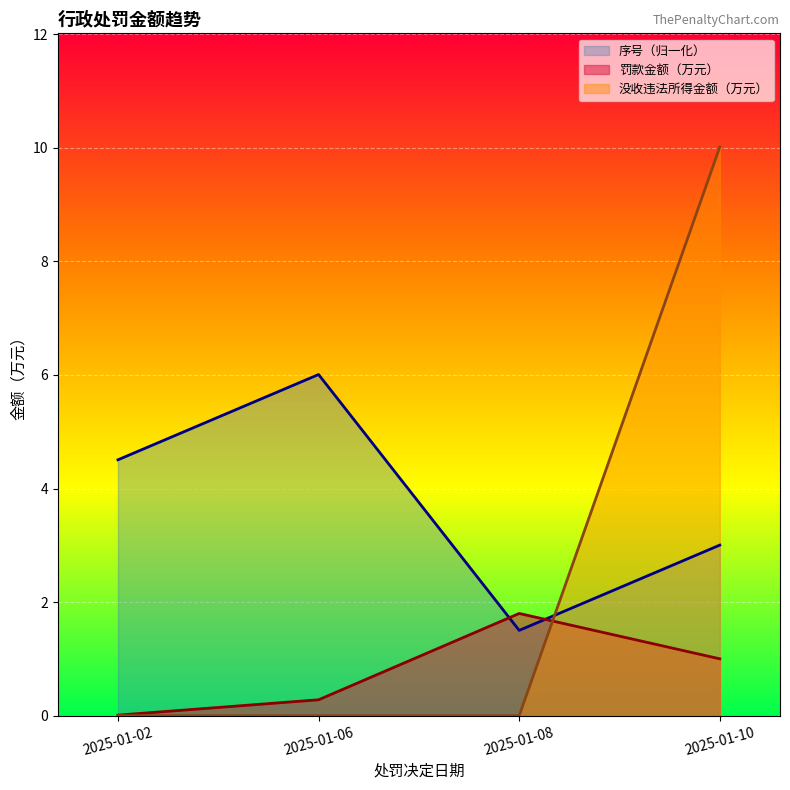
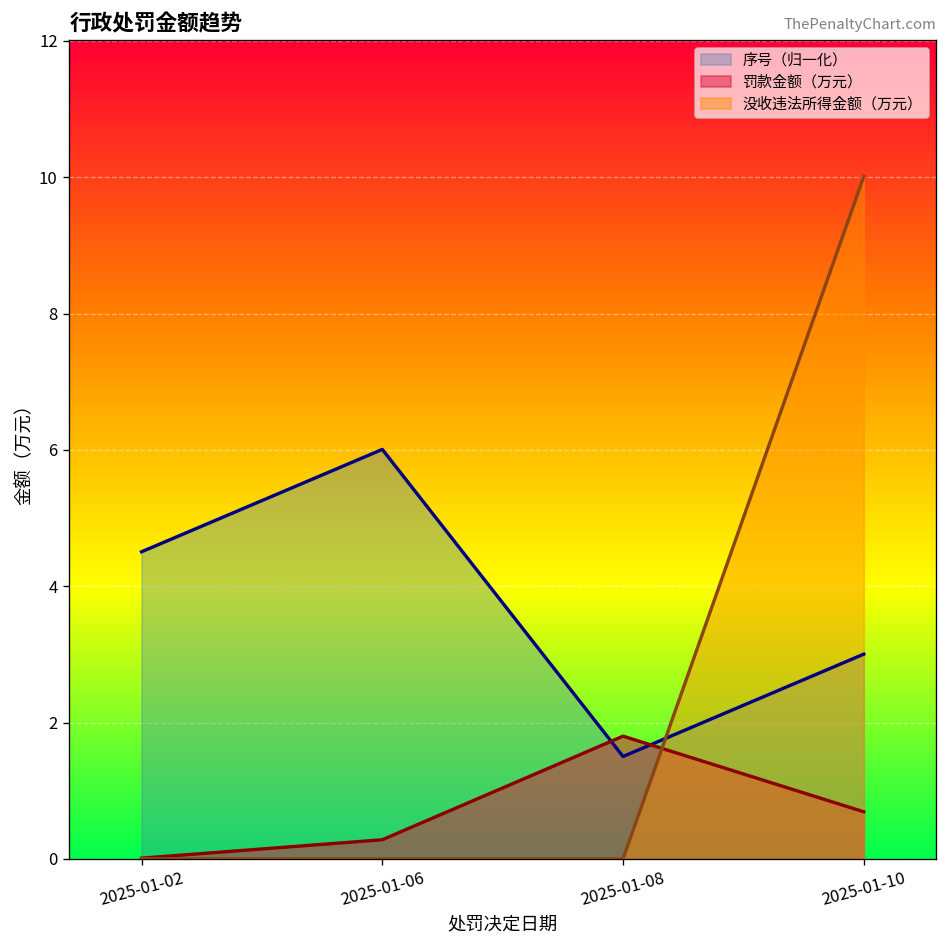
罚款金额（万元）, 2025-01-10: 1.0 -> 0.7
